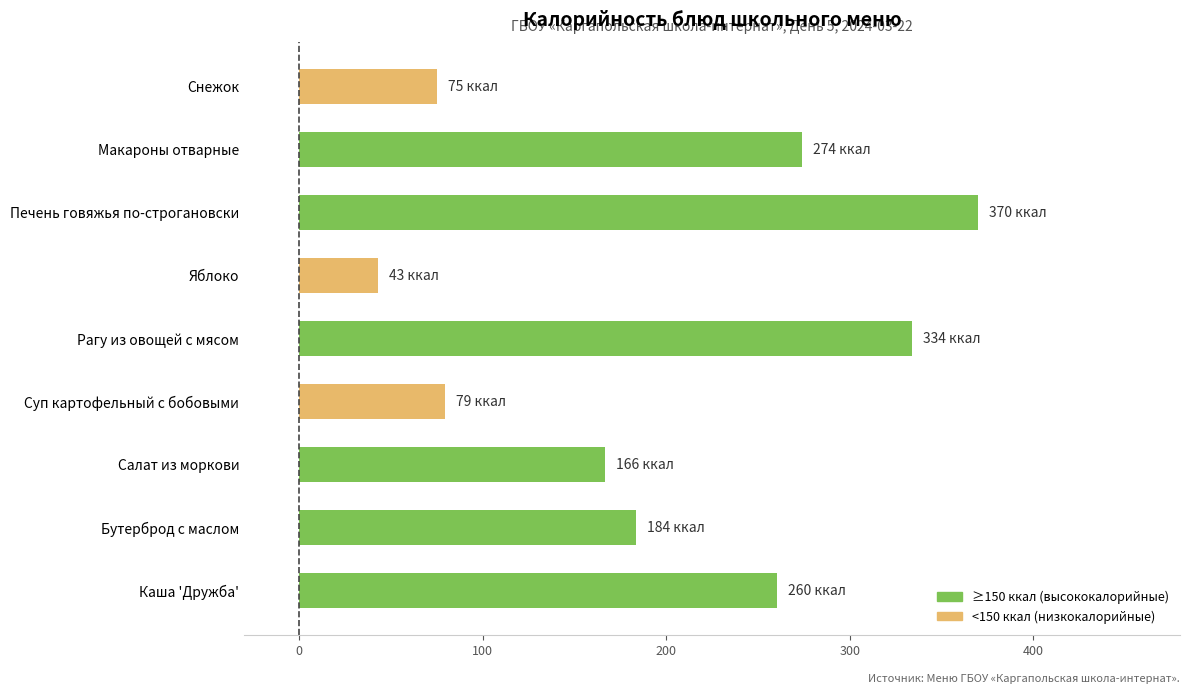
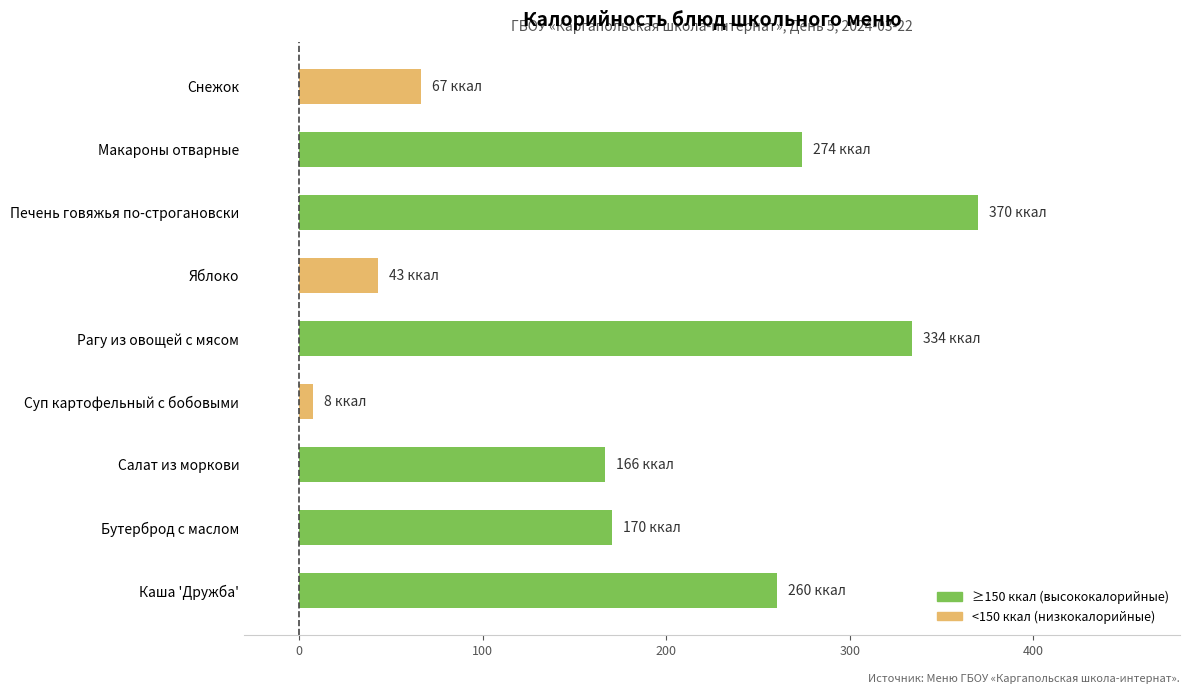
Снежок: 75 -> 67
Суп картофельный с бобовыми: 79 -> 8
Бутерброд с маслом: 184 -> 170
